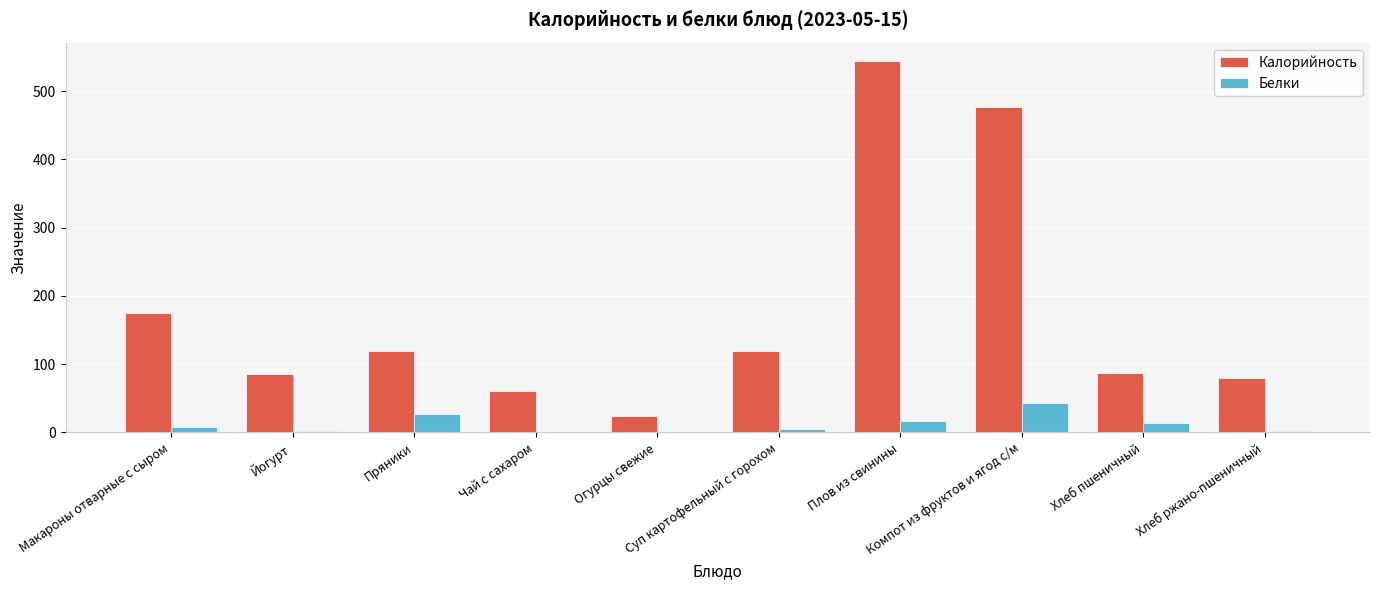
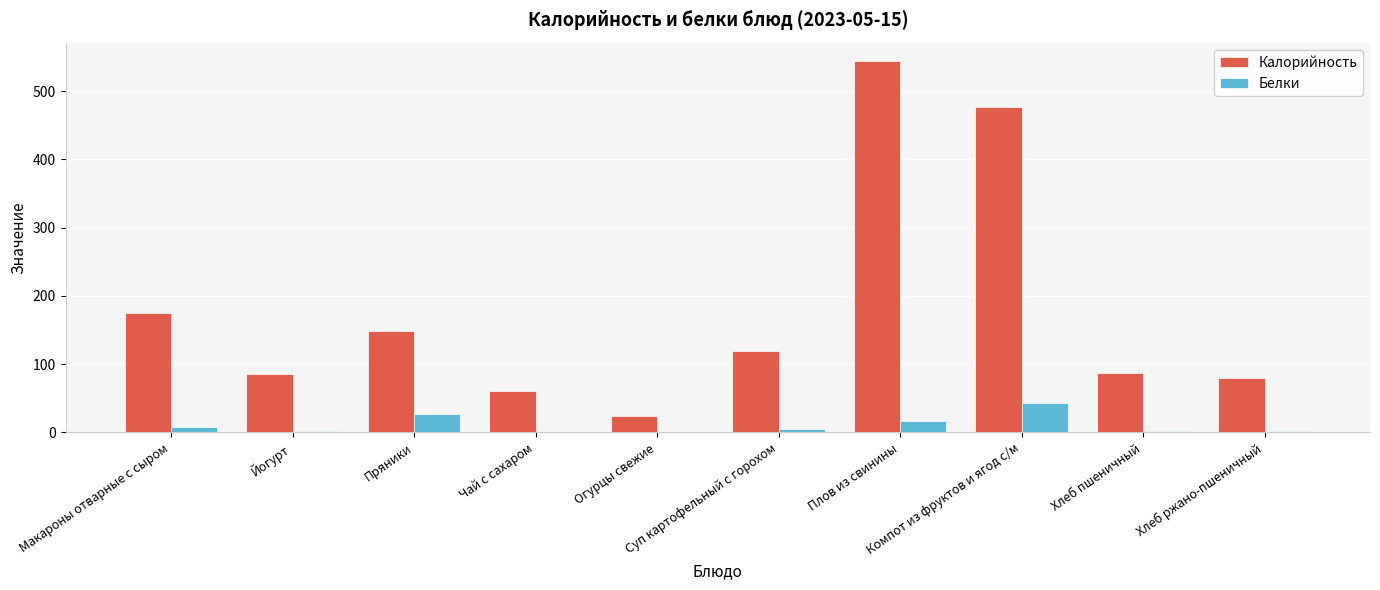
Калорийность, Пряники: 120 -> 150
Белки, Хлеб пшеничный: 10 -> 0
